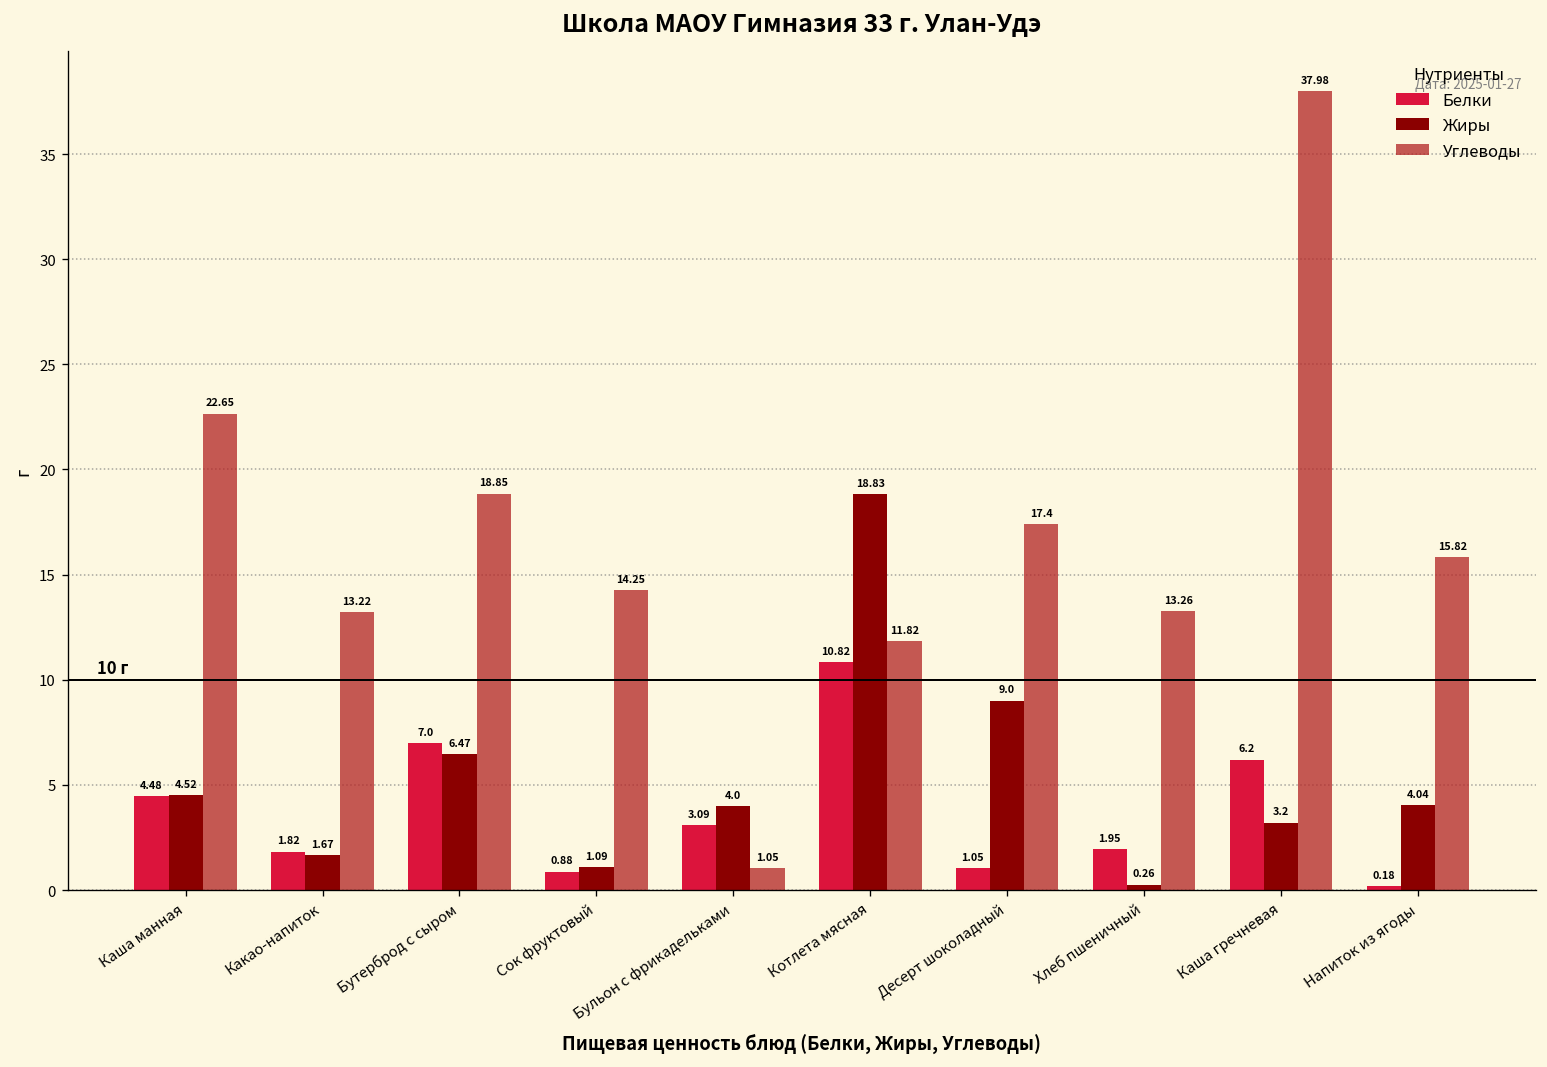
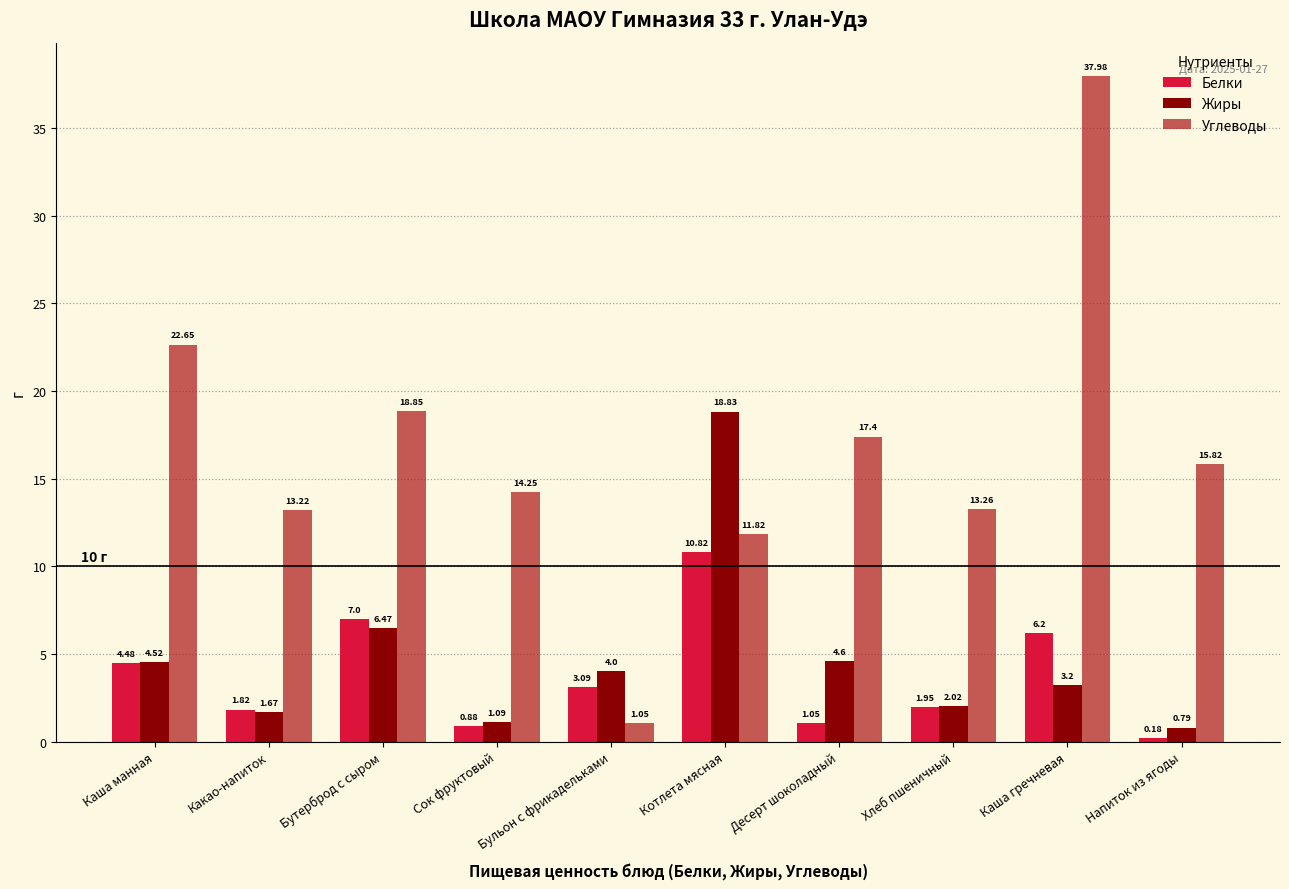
Жиры, Десерт шоколадный: 9.0 -> 4.6
Жиры, Хлеб пшеничный: 0.26 -> 2.02
Жиры, Напиток из ягоды: 4.04 -> 0.79
